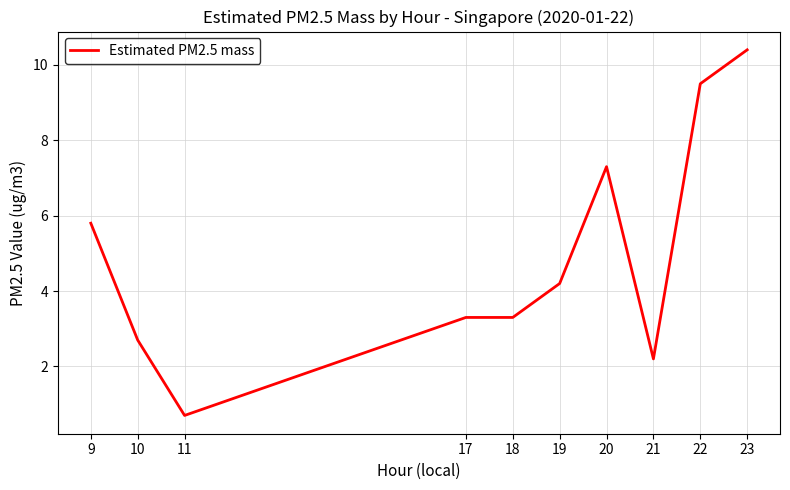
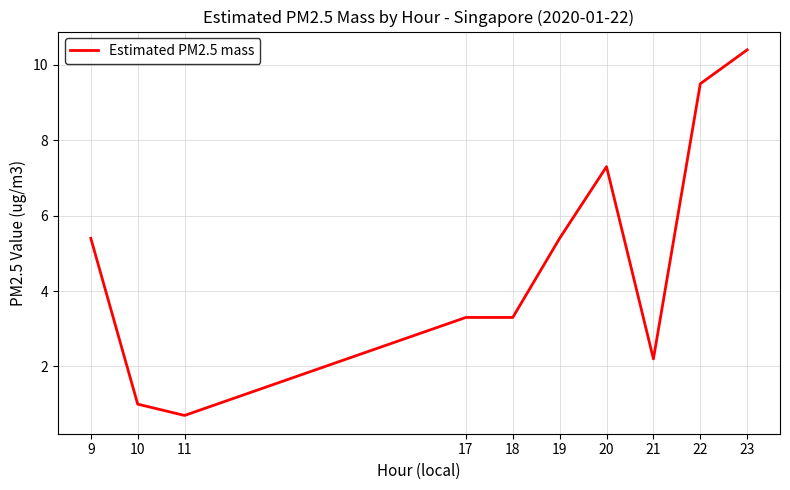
9: 5.8 -> 5.4
10: 2.7 -> 1.0
19: 4.2 -> 5.4
